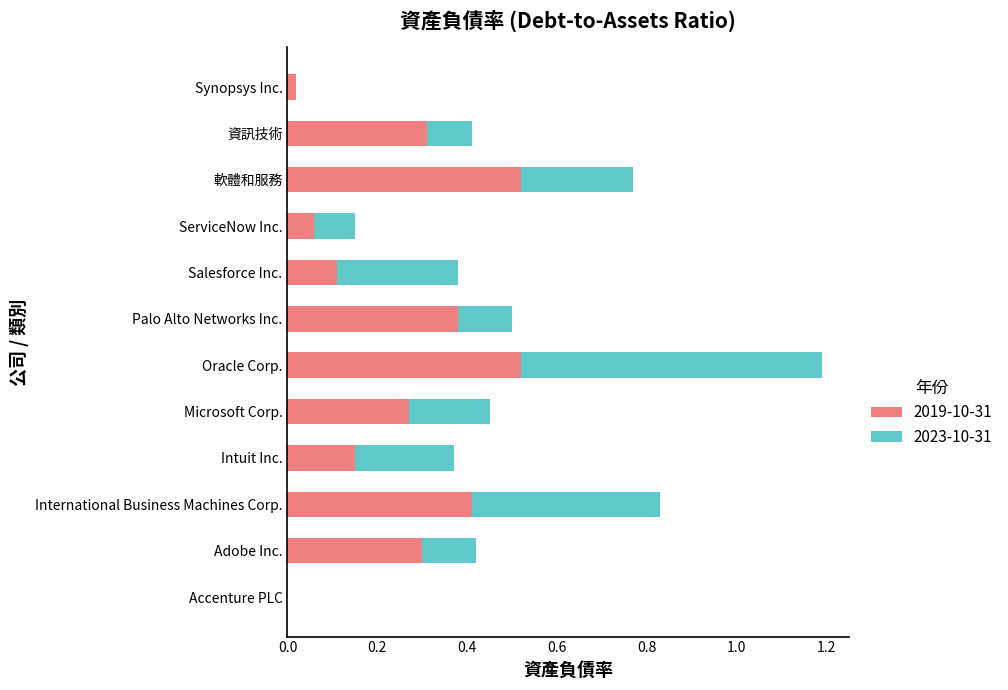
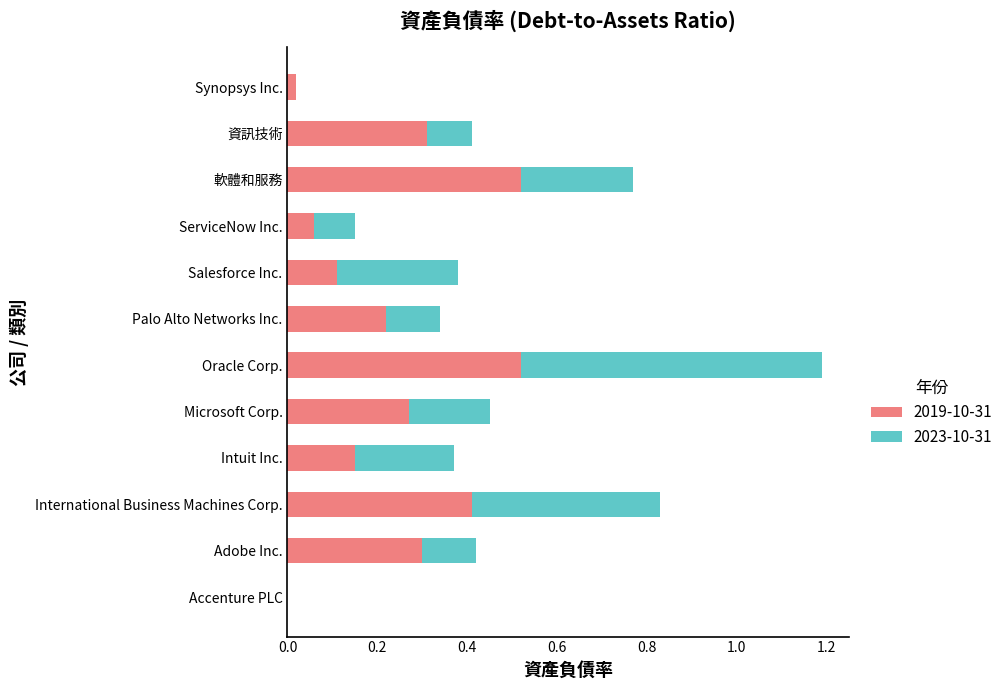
2019-10-31, Palo Alto Networks Inc.: 0.38 -> 0.22
